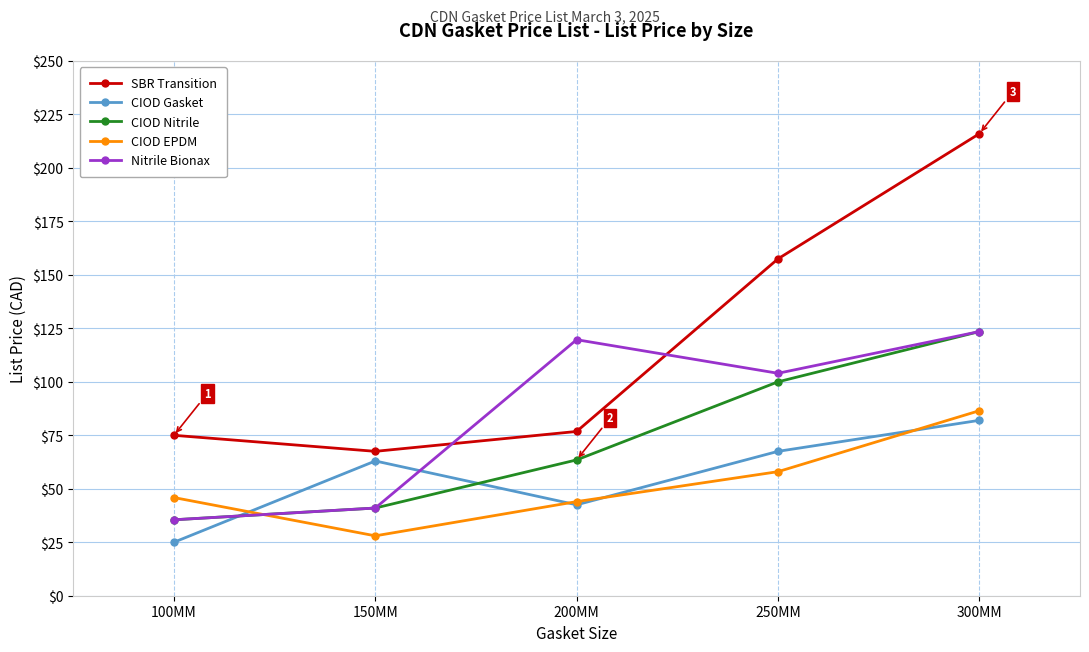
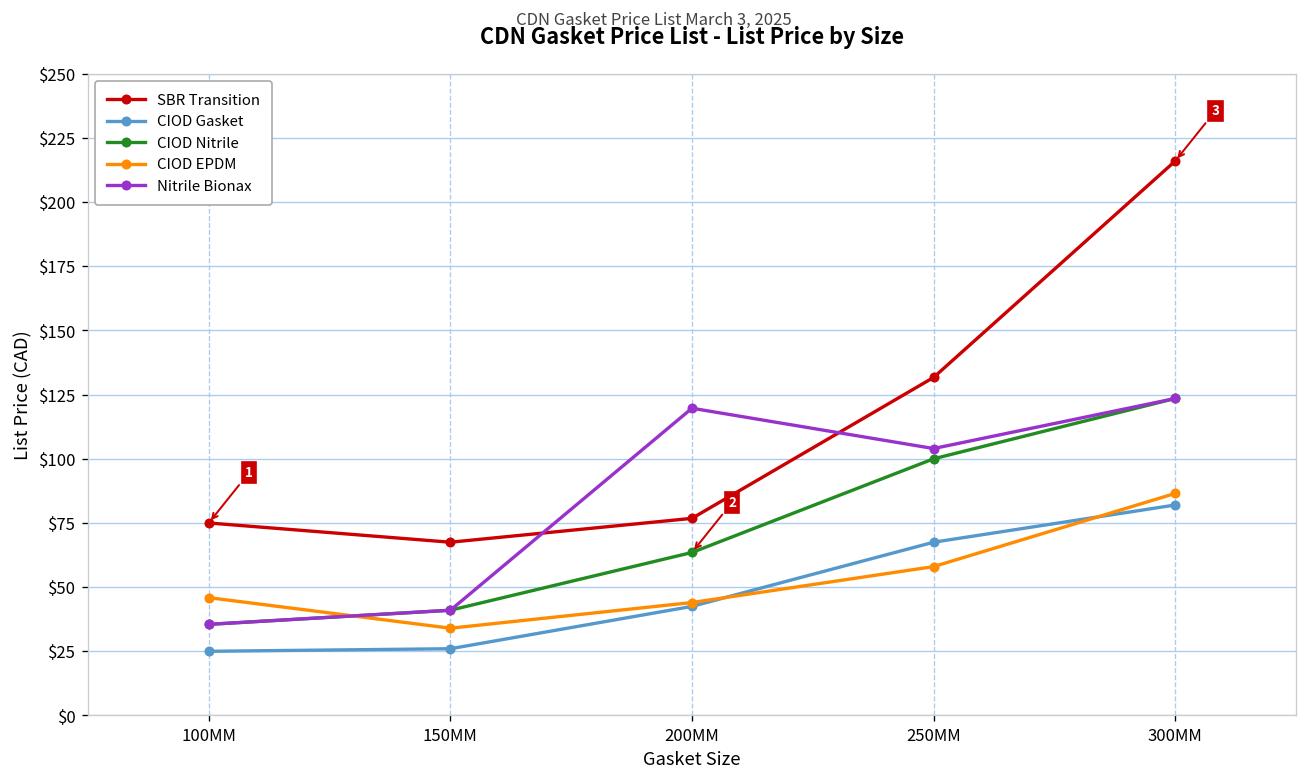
CIOD Gasket, 150MM: $63 -> $26
CIOD EPDM, 150MM: $28 -> $34
SBR Transition, 250MM: $158 -> $132
